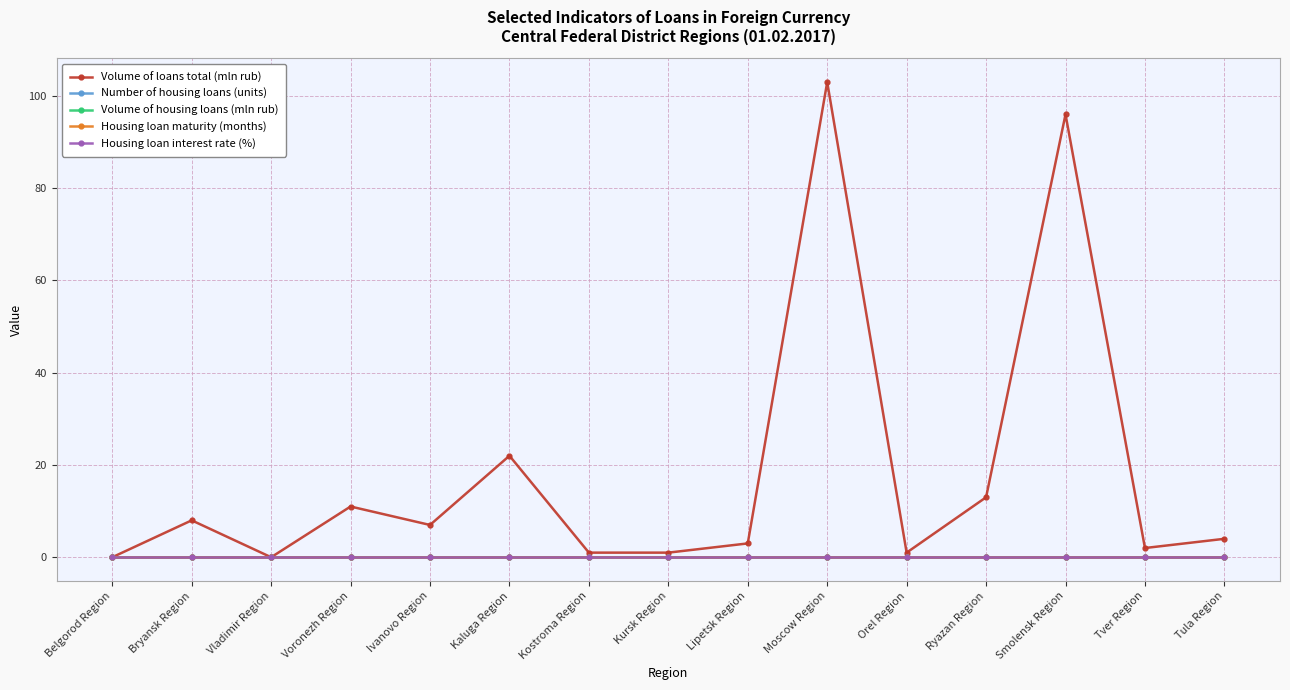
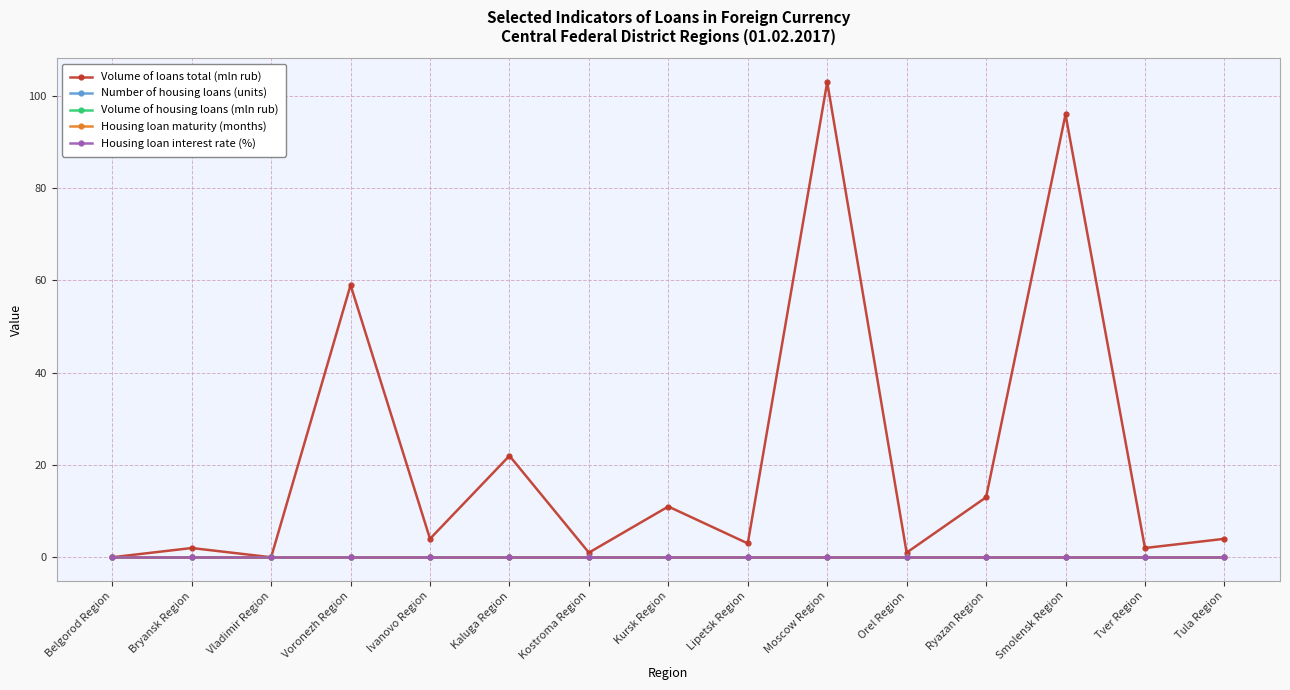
Volume of loans total (mln rub), Bryansk Region: 8 -> 2
Volume of loans total (mln rub), Voronezh Region: 11 -> 59
Volume of loans total (mln rub), Ivanovo Region: 7 -> 4
Volume of loans total (mln rub), Kursk Region: 1 -> 11
